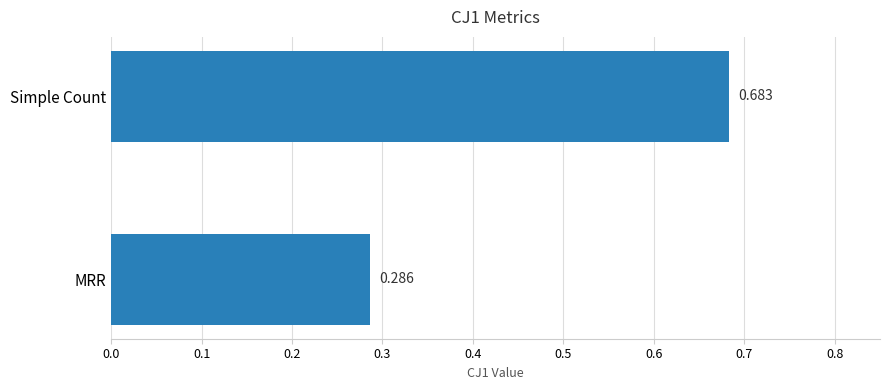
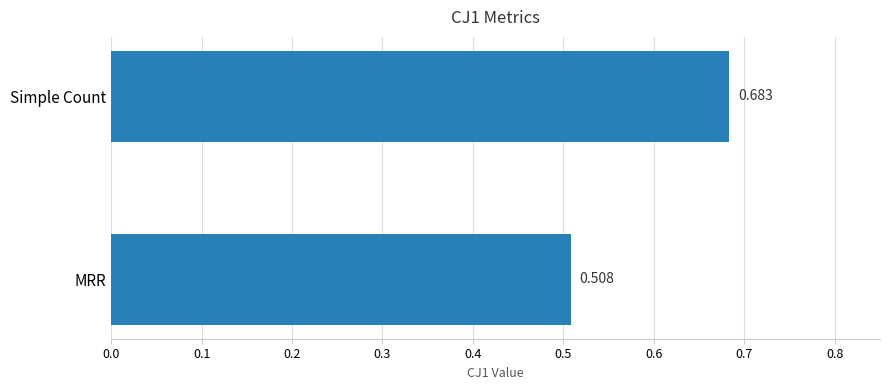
MRR: 0.286 -> 0.508
